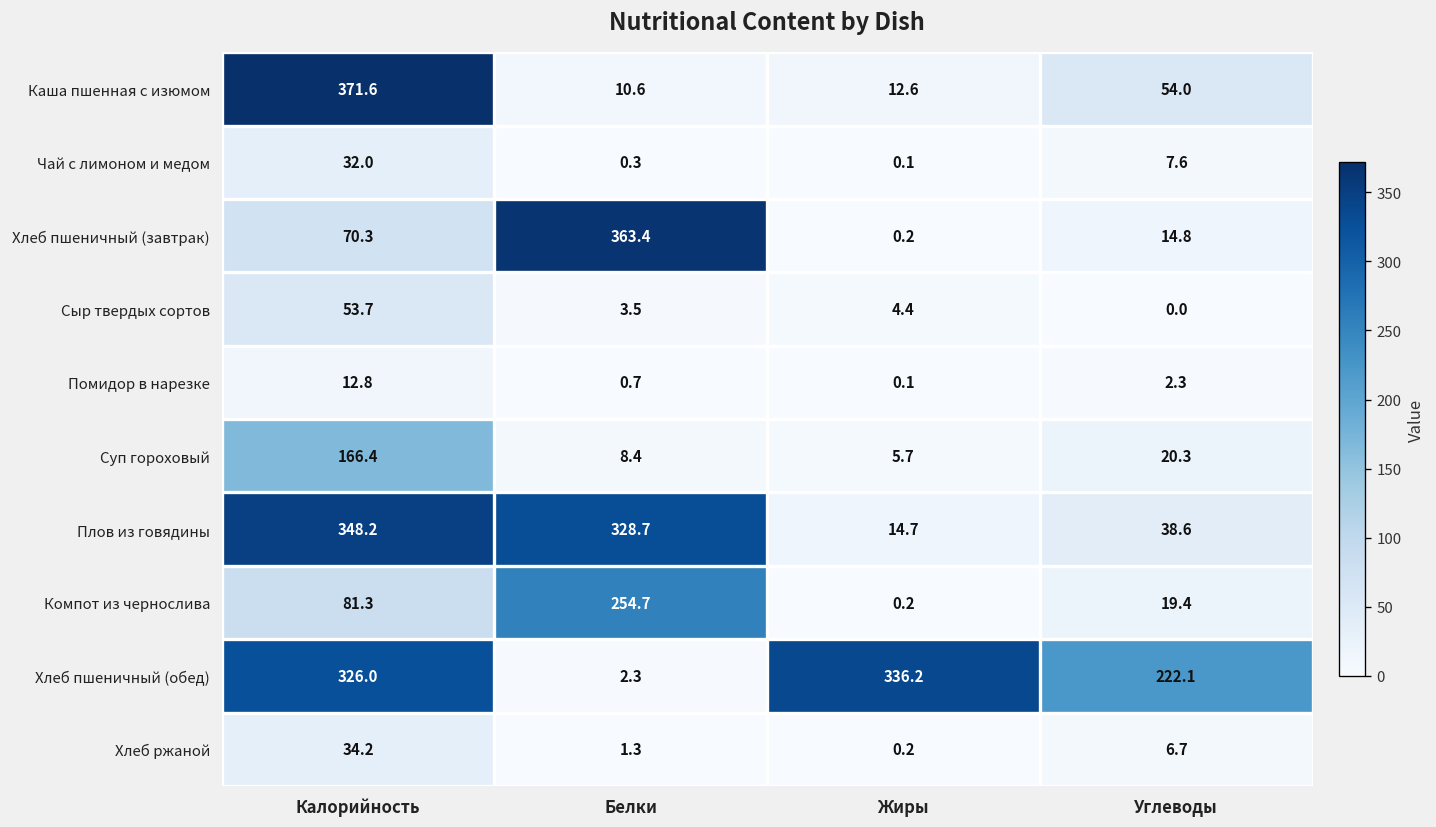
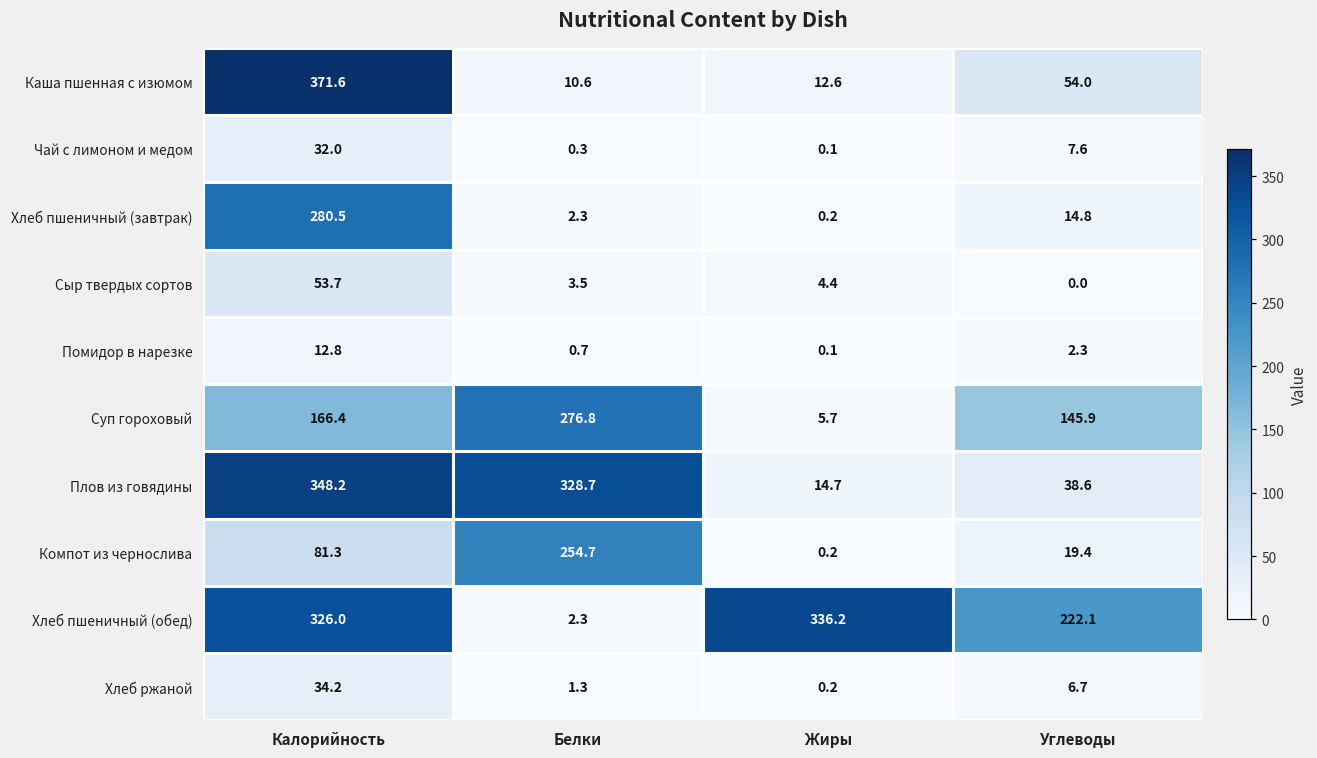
Хлеб пшеничный (завтрак), Калорийность: 70.3 -> 280.5
Хлеб пшеничный (завтрак), Белки: 363.4 -> 2.3
Суп гороховый, Белки: 8.4 -> 276.8
Суп гороховый, Углеводы: 20.3 -> 145.9
